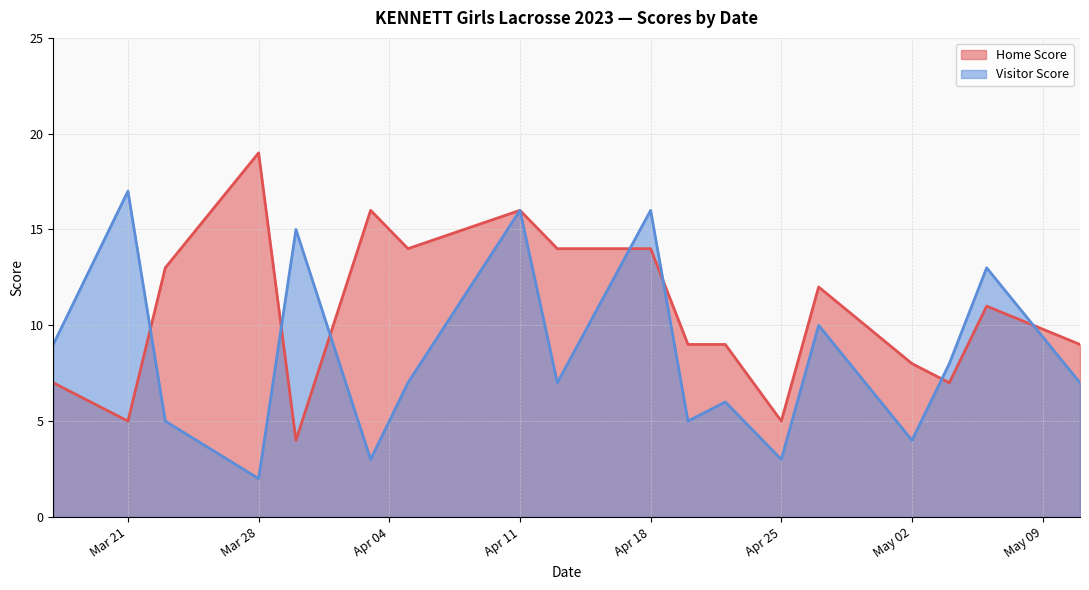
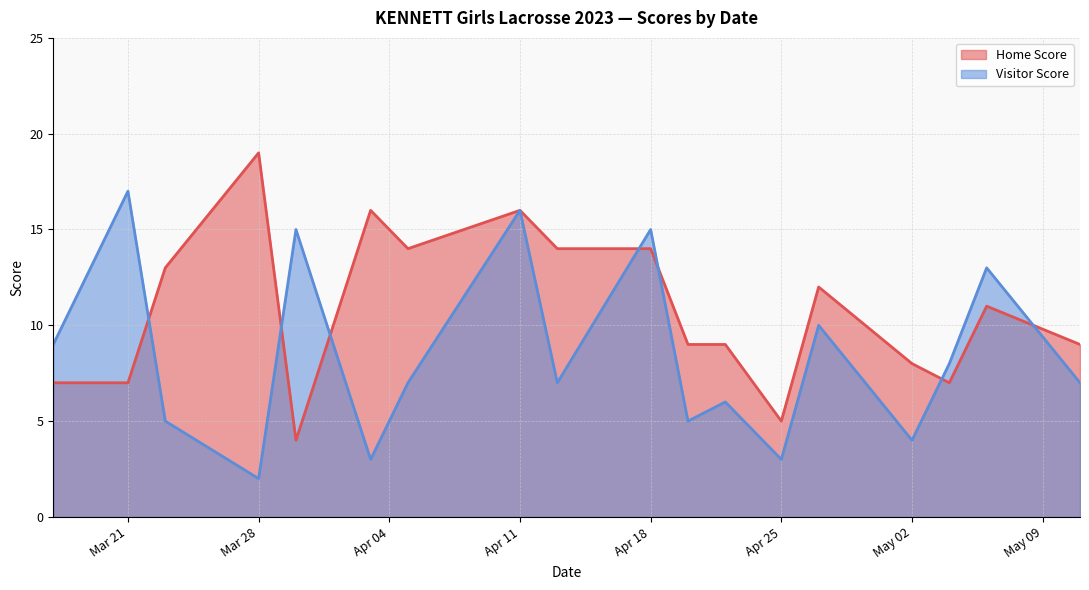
Home Score, Mar 21: 5 -> 7
Visitor Score, Apr 18: 16 -> 15
